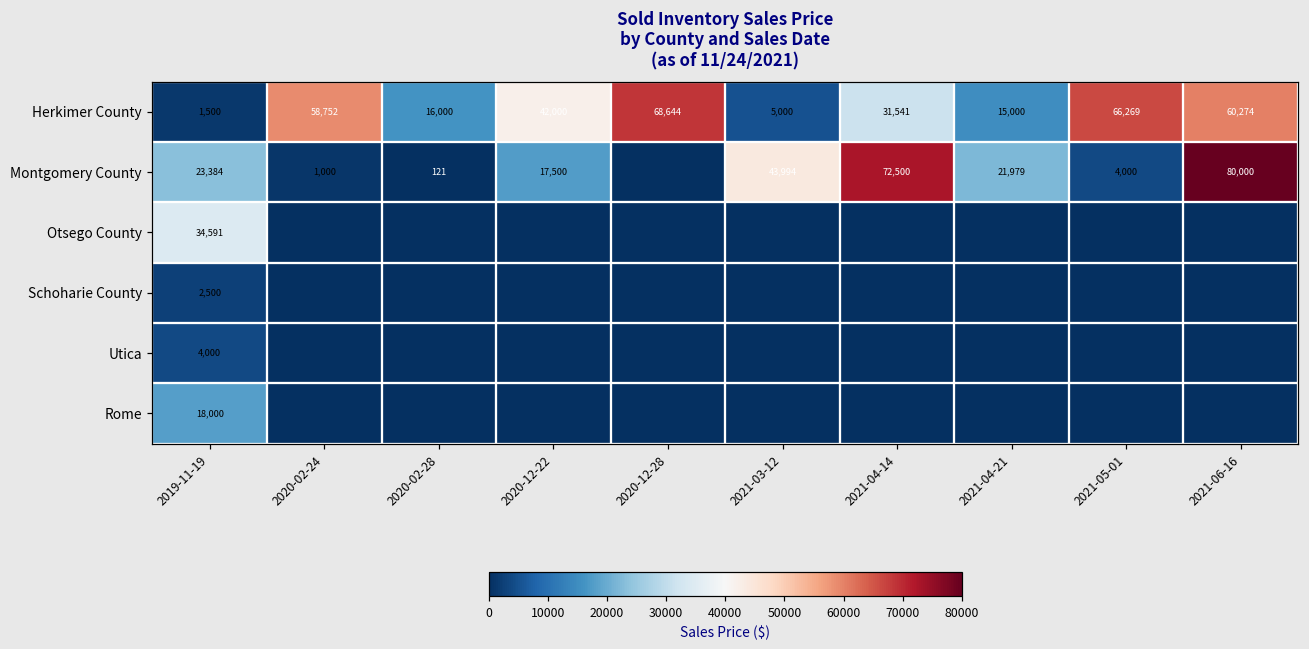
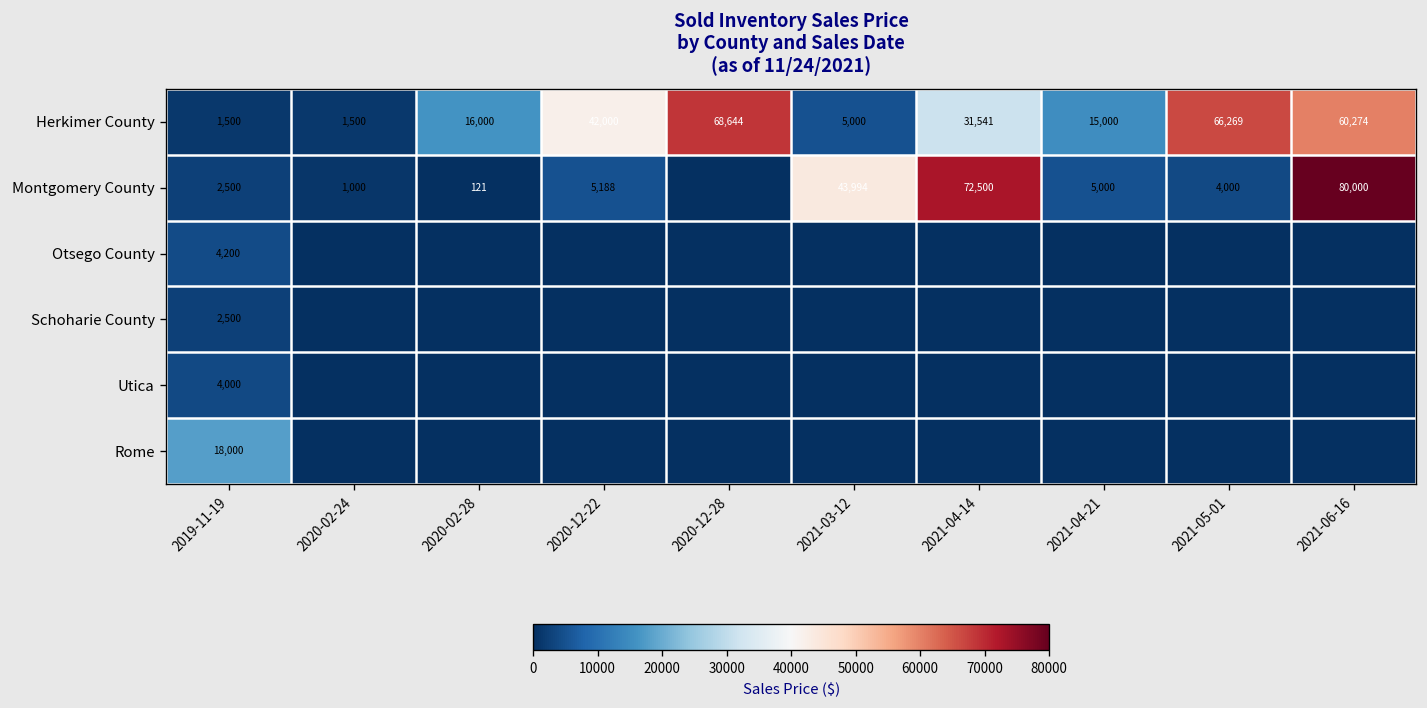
Herkimer County, 2020-02-24: 58,752 -> 1,500
Montgomery County, 2019-11-19: 23,384 -> 2,500
Montgomery County, 2020-12-22: 17,500 -> 5,188
Montgomery County, 2021-04-21: 21,979 -> 5,000
Otsego County, 2019-11-19: 34,591 -> 4,200
